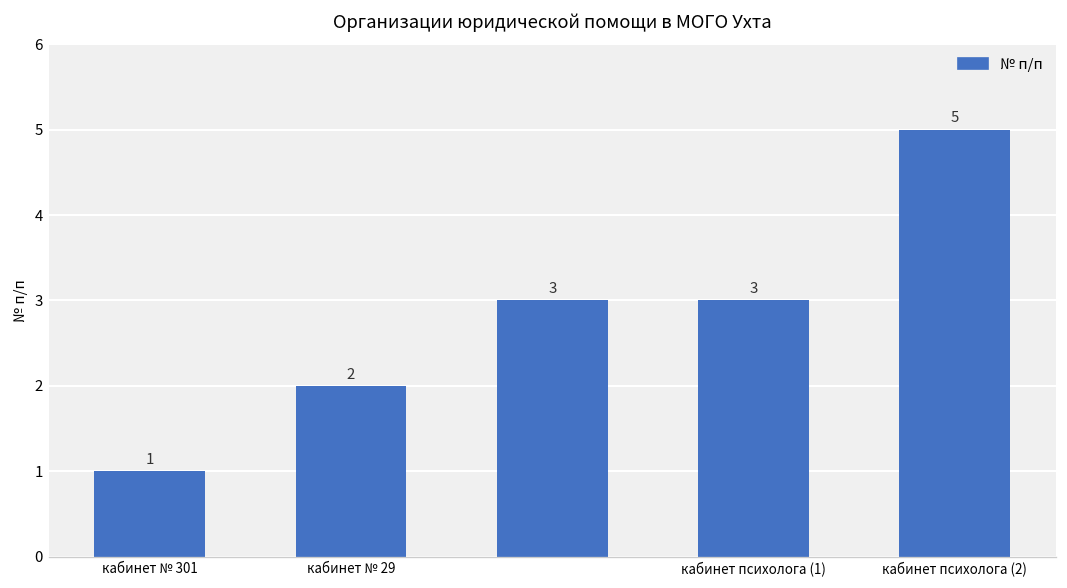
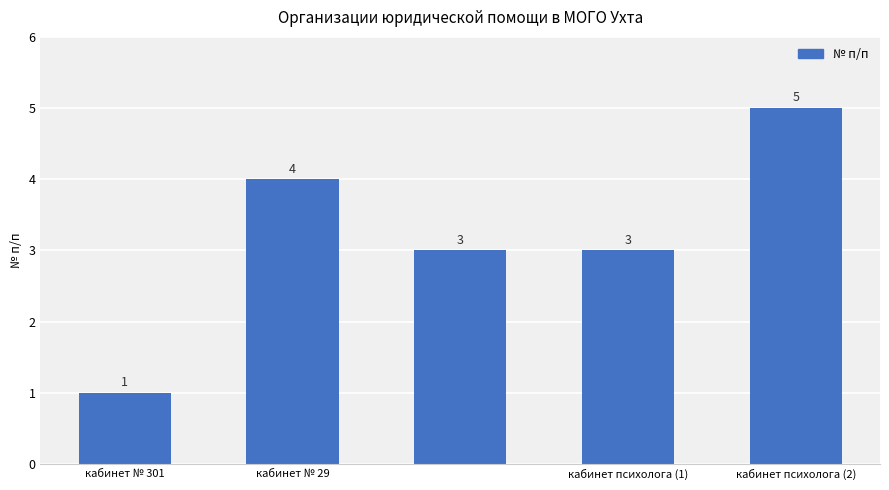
кабинет № 29: 2 -> 4
